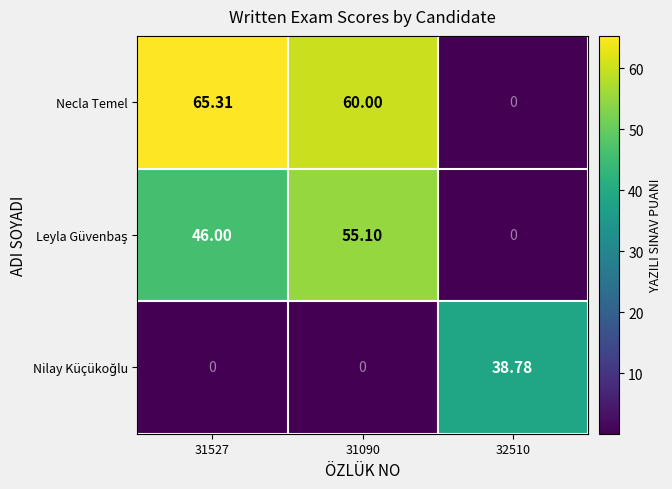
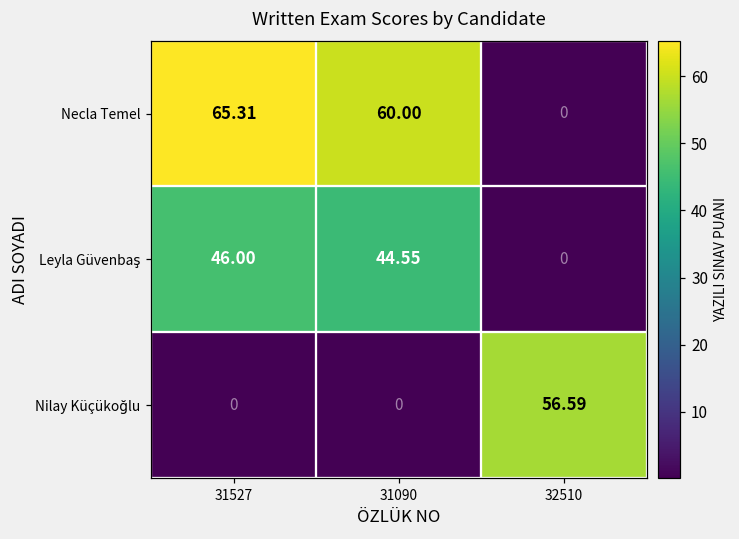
Leyla Güvenbaş, 31090: 55.10 -> 44.55
Nilay Küçükoğlu, 32510: 38.78 -> 56.59
